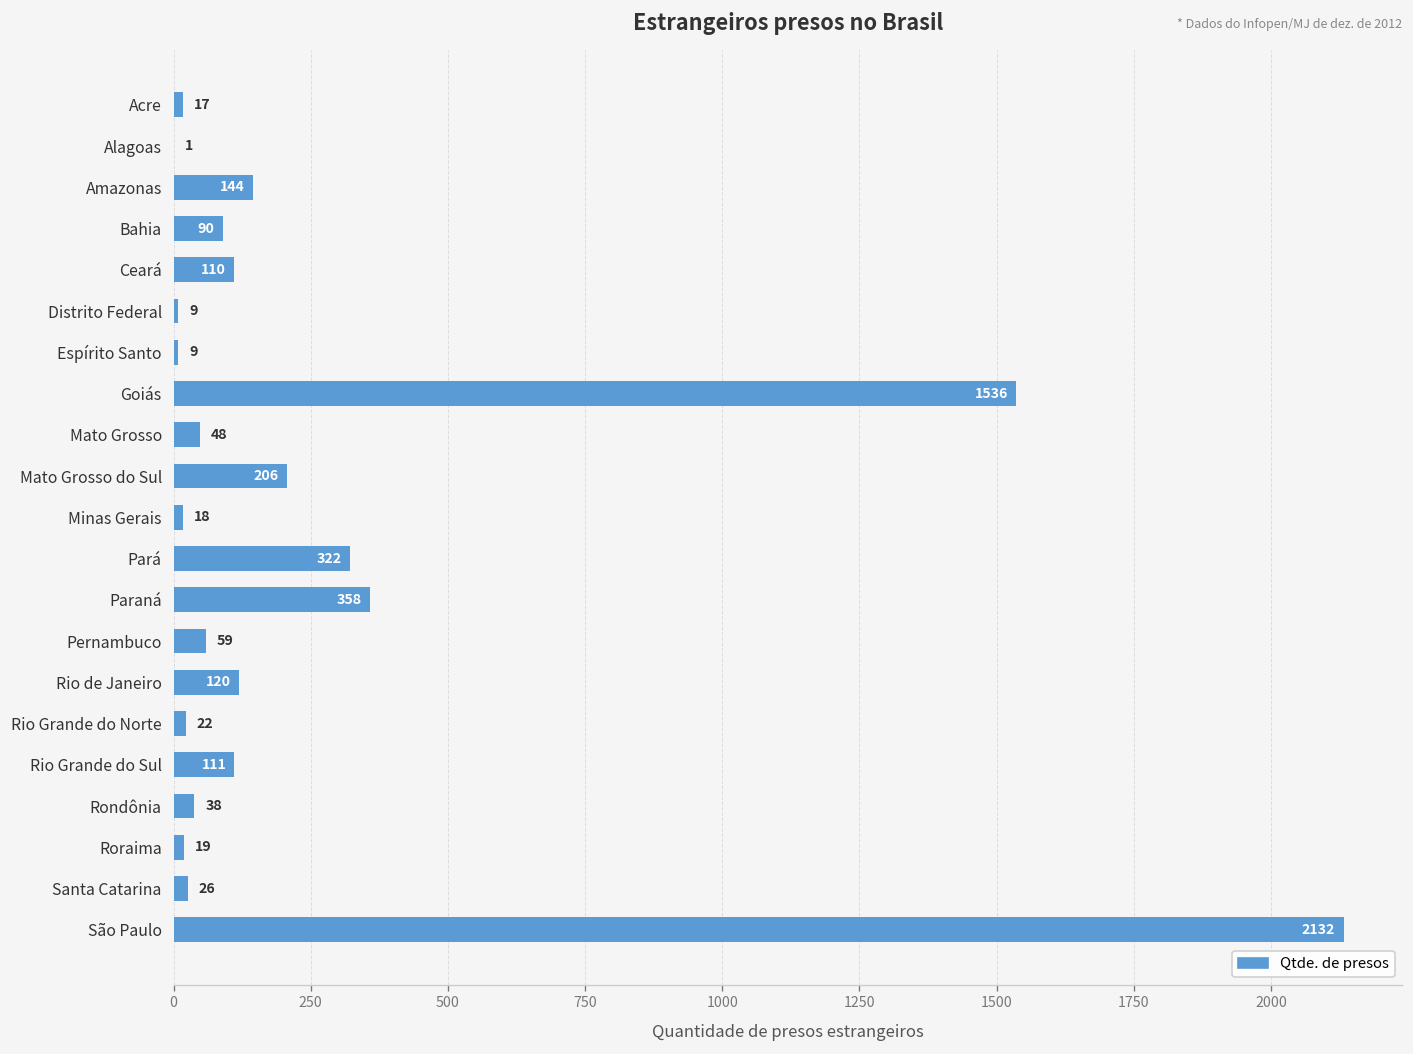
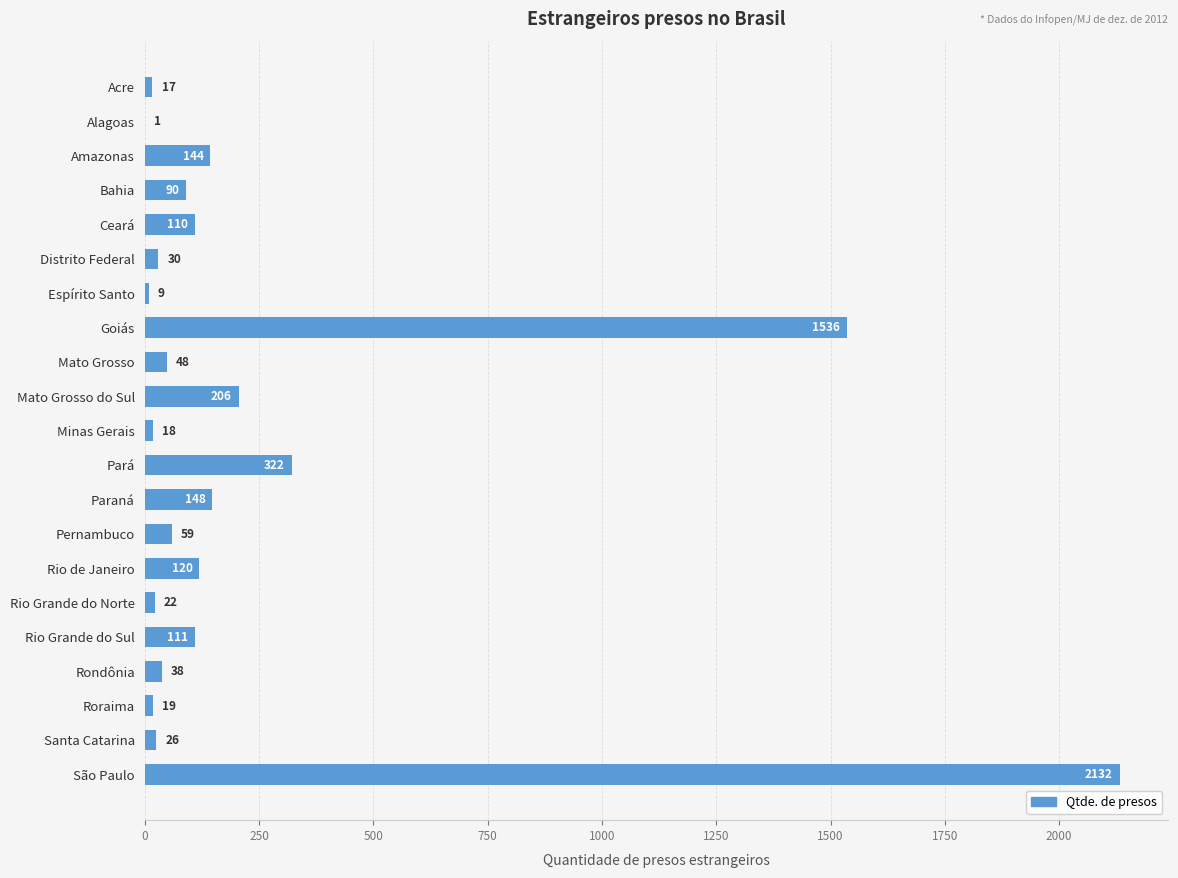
Distrito Federal: 9 -> 30
Paraná: 358 -> 148
